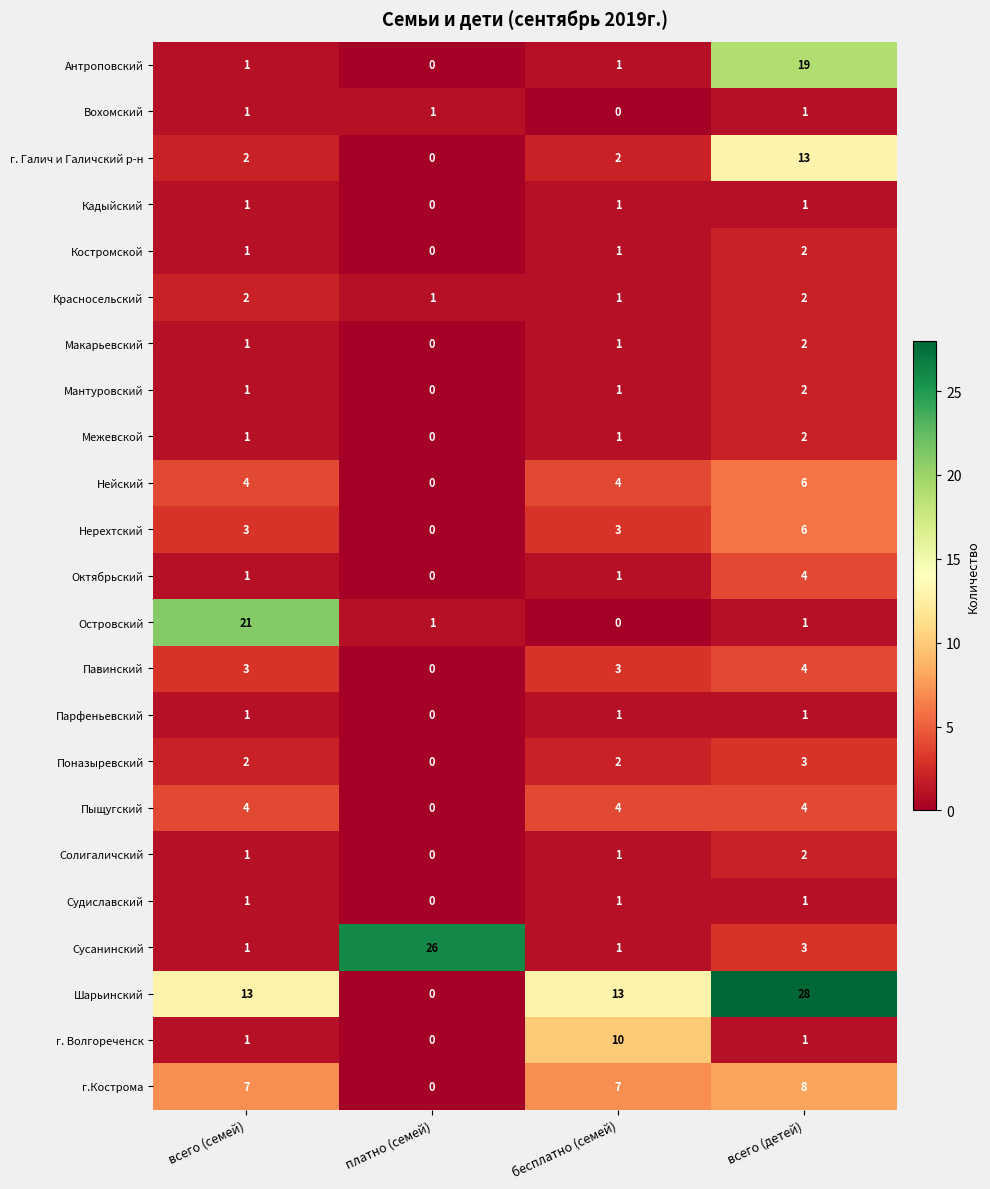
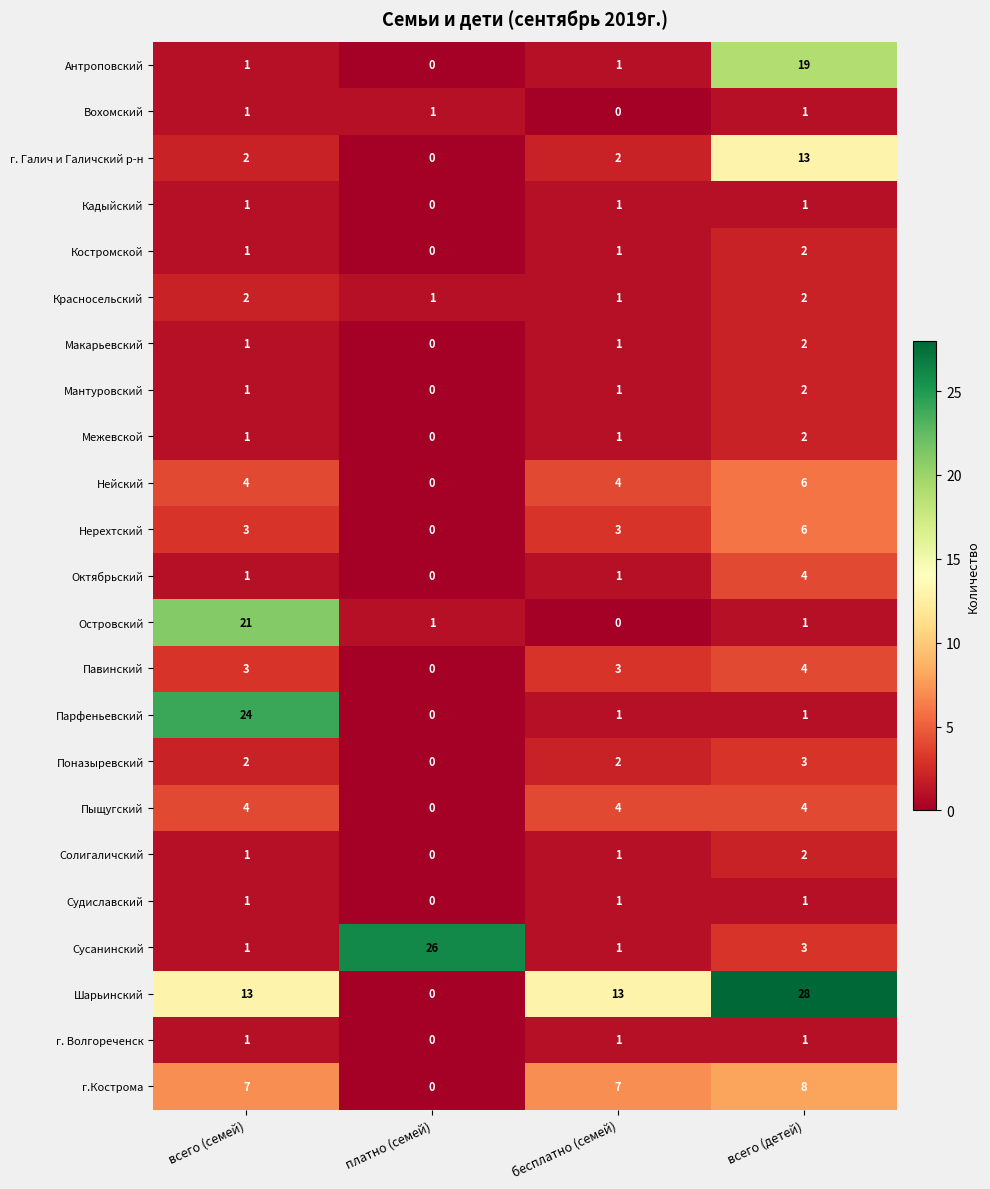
Парфеньевский, всего (семей): 1 -> 24
г. Волгореченск, бесплатно (семей): 10 -> 1
